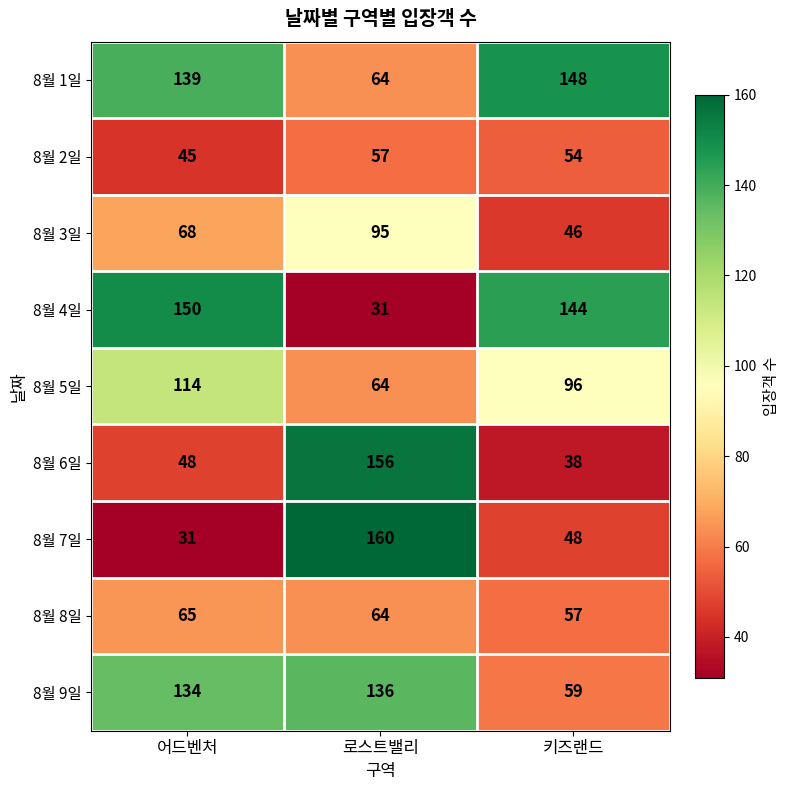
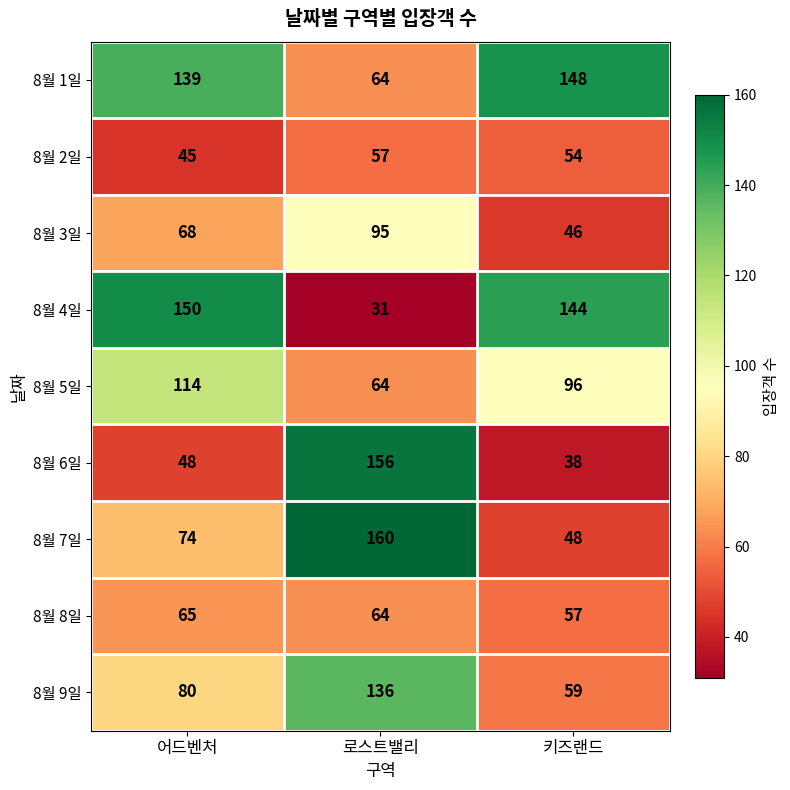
8월 7일, 어드벤처: 31 -> 74
8월 9일, 어드벤처: 134 -> 80
